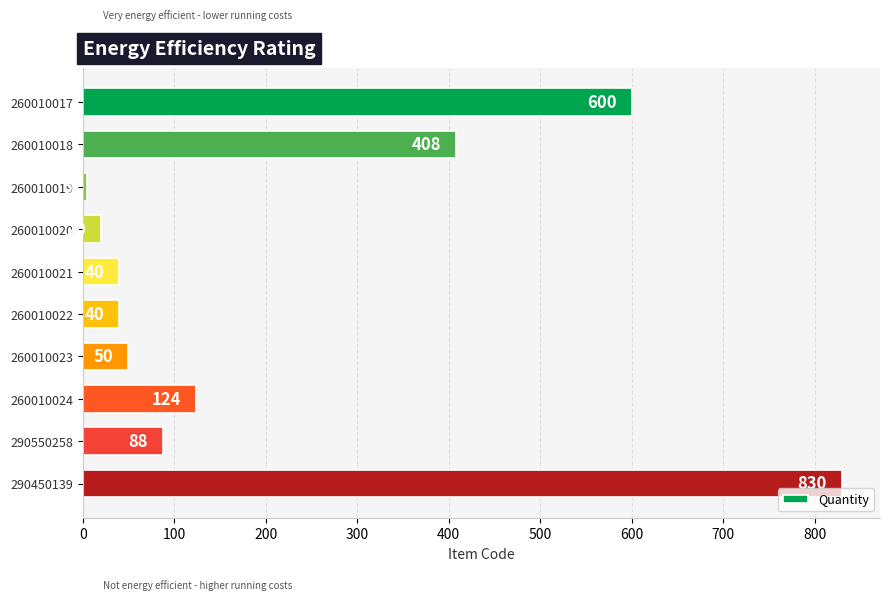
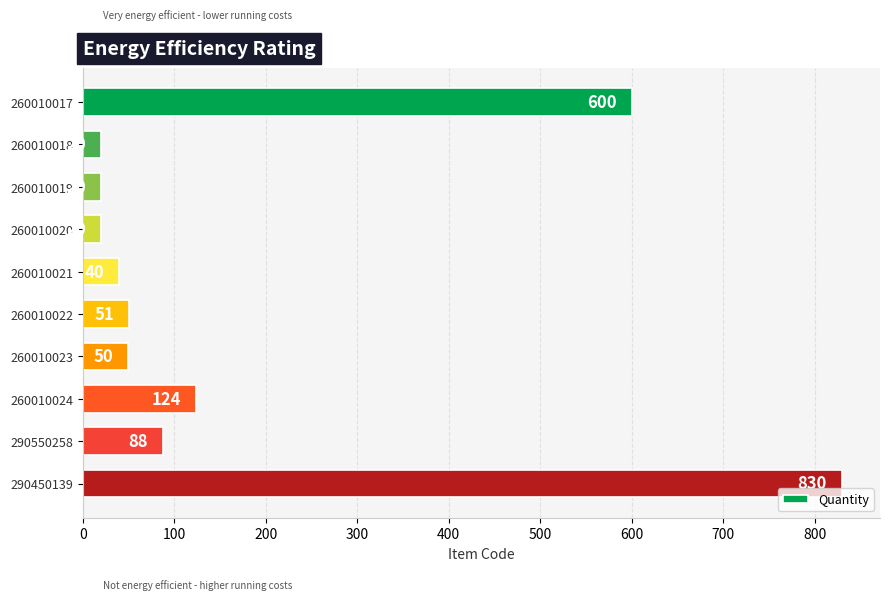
260010018: 410 -> 20
260010019: 10 -> 20
260010022: 40 -> 51
